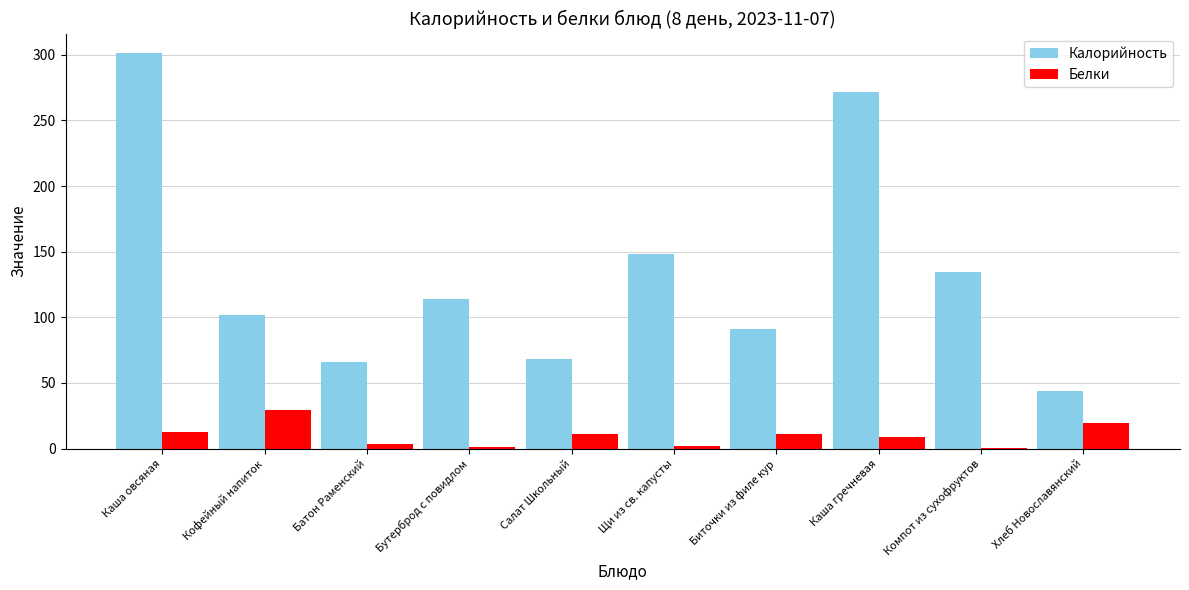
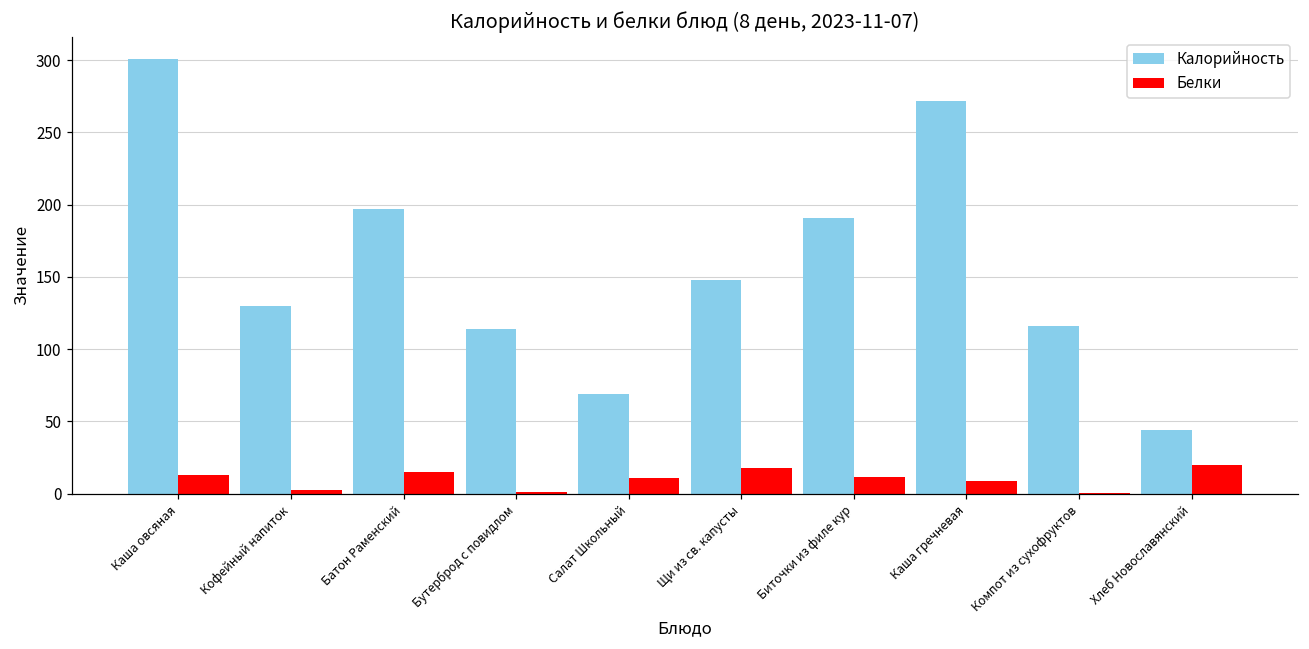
Калорийность, Кофейный напиток: 102 -> 130
Белки, Кофейный напиток: 30 -> 3
Калорийность, Батон Раменский: 66 -> 197
Белки, Батон Раменский: 4 -> 15
Белки, Щи из св. капусты: 2 -> 18
Калорийность, Биточки из филе кур: 91 -> 191
Калорийность, Компот из сухофруктов: 134 -> 116
